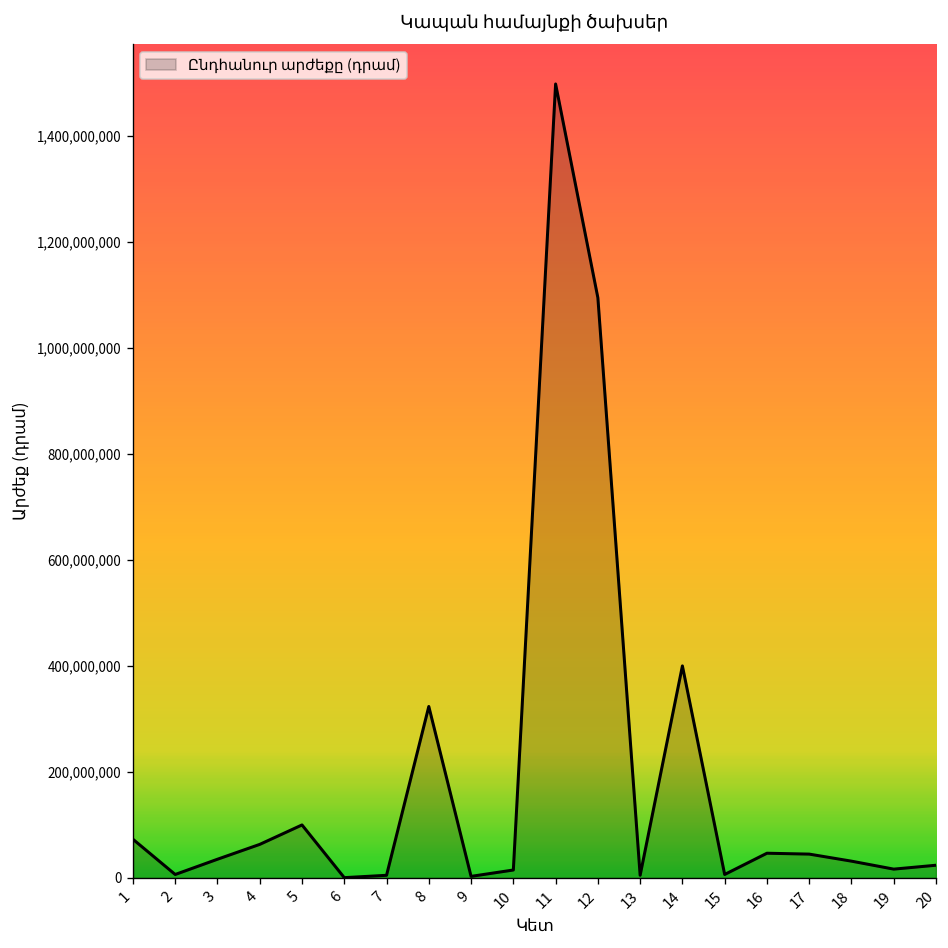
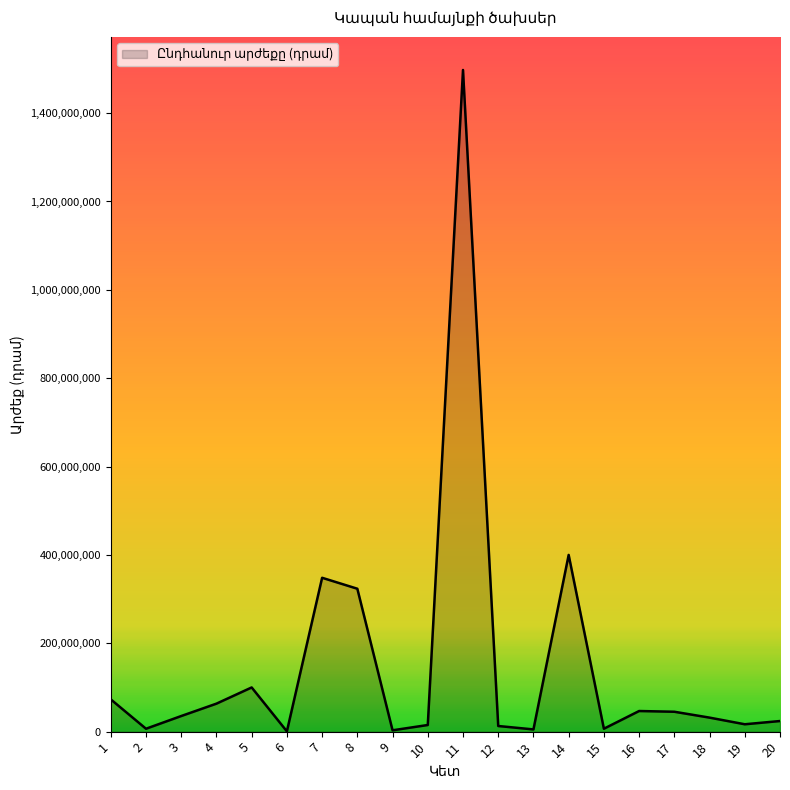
7: 10,000,000 -> 350,000,000
12: 1,090,000,000 -> 10,000,000
